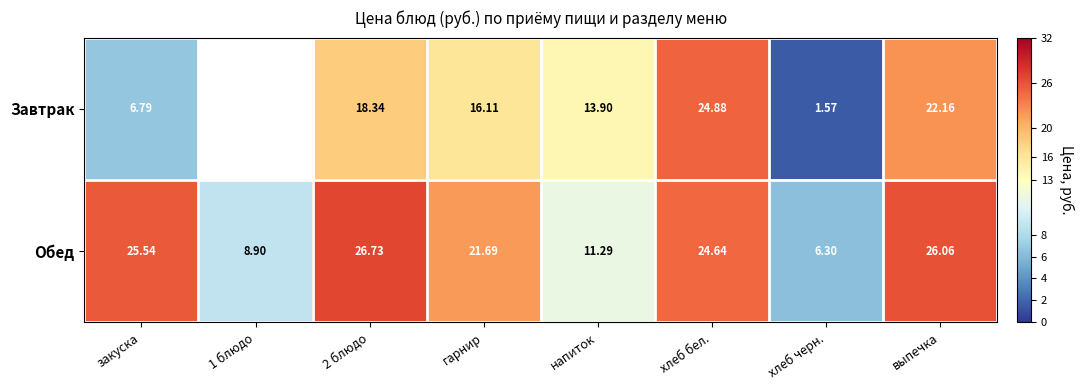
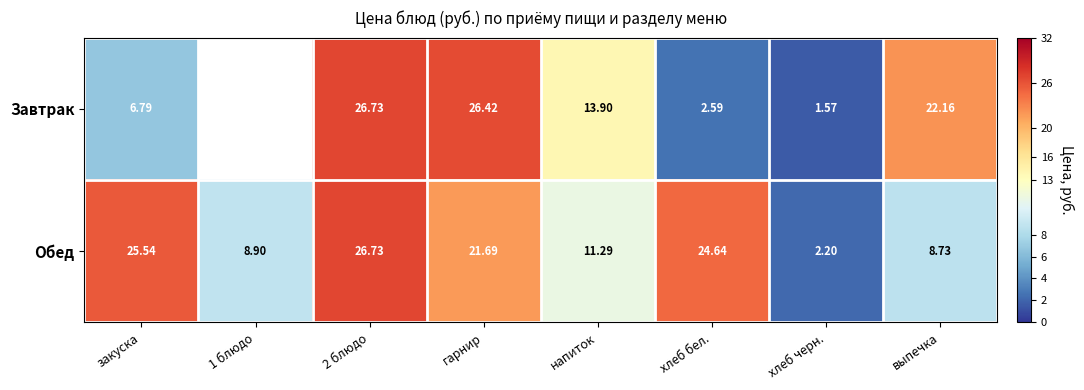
Завтрак, 2 блюдо: 18.34 -> 26.73
Завтрак, гарнир: 16.11 -> 26.42
Завтрак, хлеб бел.: 24.88 -> 2.59
Обед, хлеб черн.: 6.30 -> 2.20
Обед, выпечка: 26.06 -> 8.73
